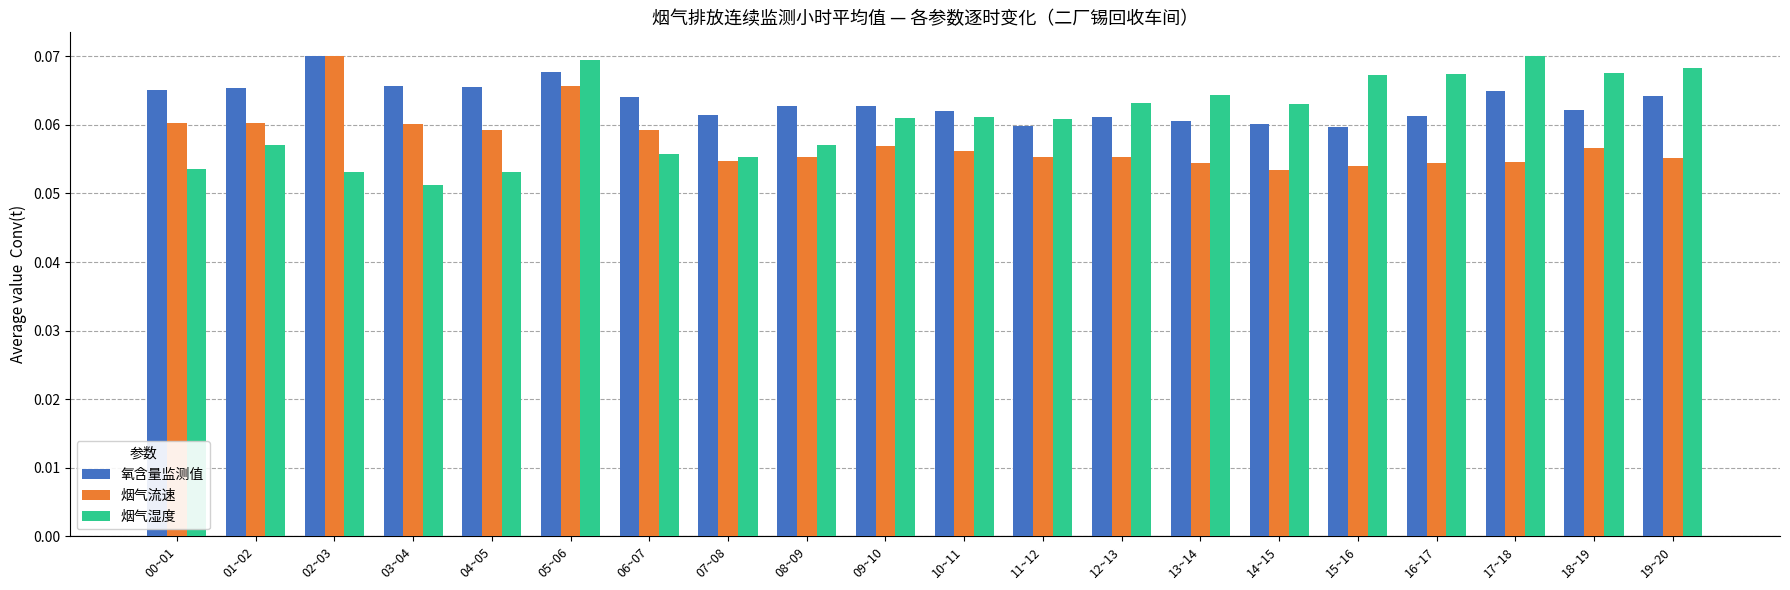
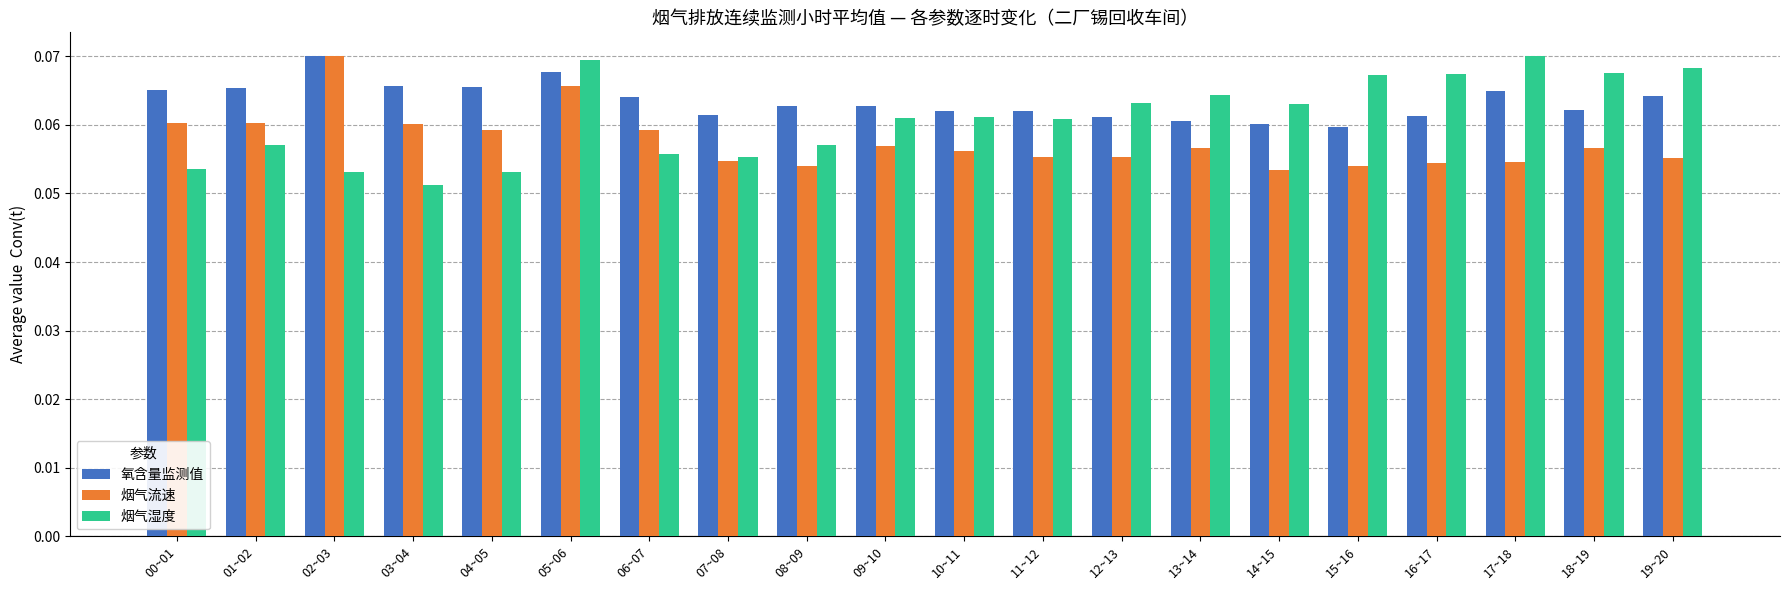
烟气流速, 08~09: 0.055 -> 0.054
氧含量监测值, 11~12: 0.060 -> 0.062
烟气流速, 13~14: 0.054 -> 0.057
